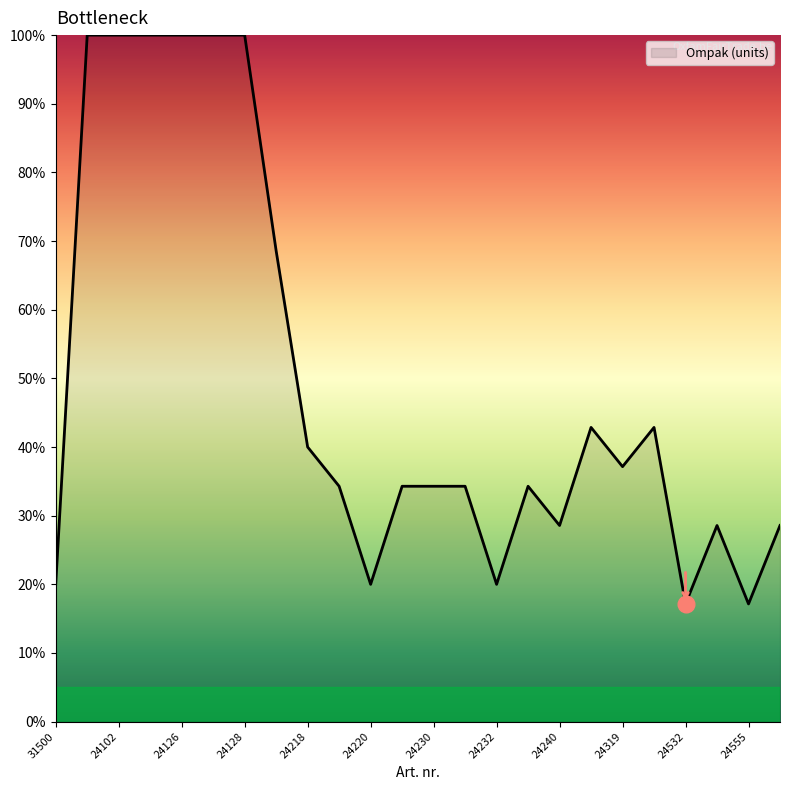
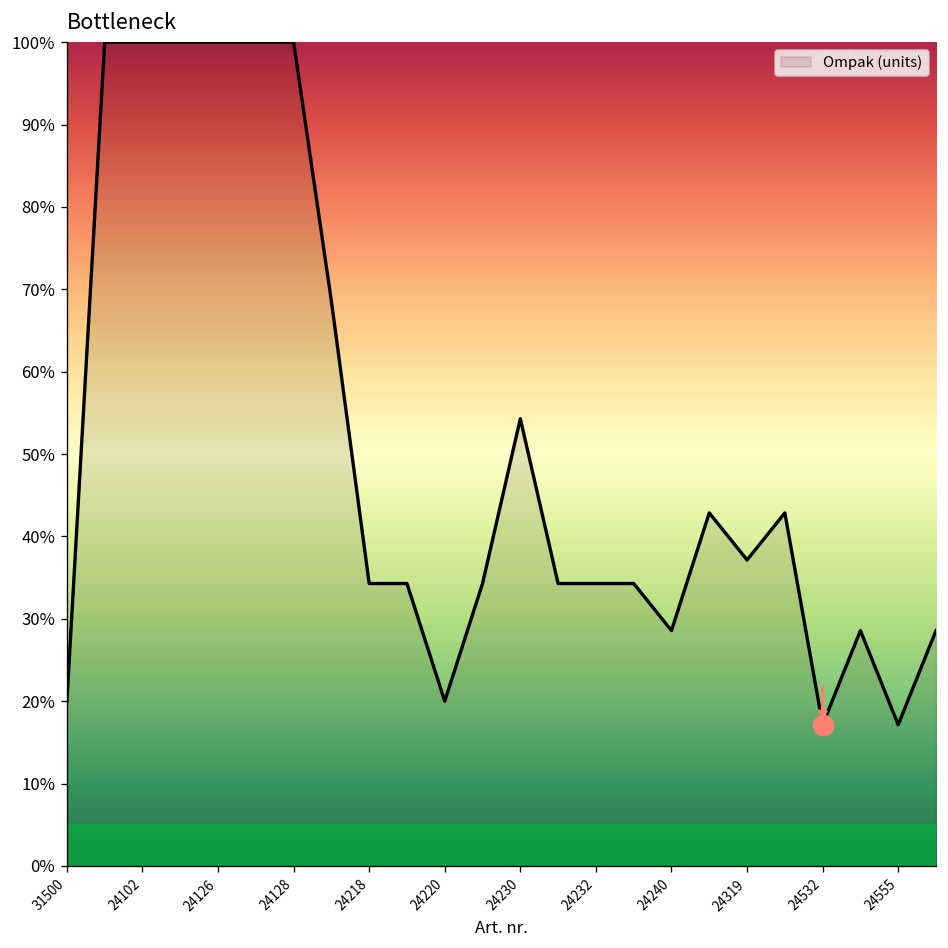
Ompak (units), 24218: 40% -> 34%
Ompak (units), 24230: 34% -> 54%
Ompak (units), 24232: 20% -> 34%
